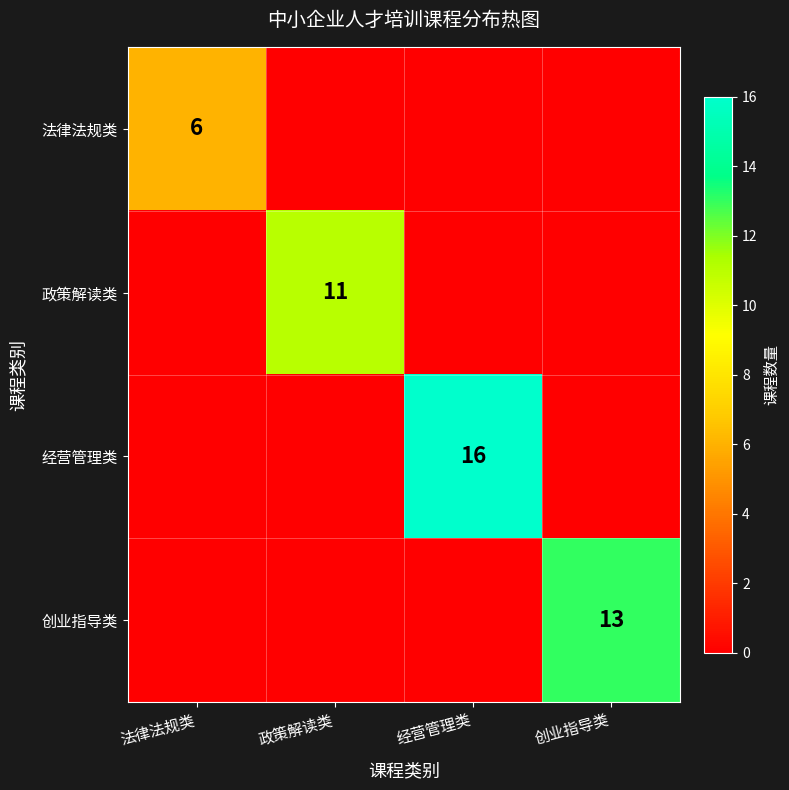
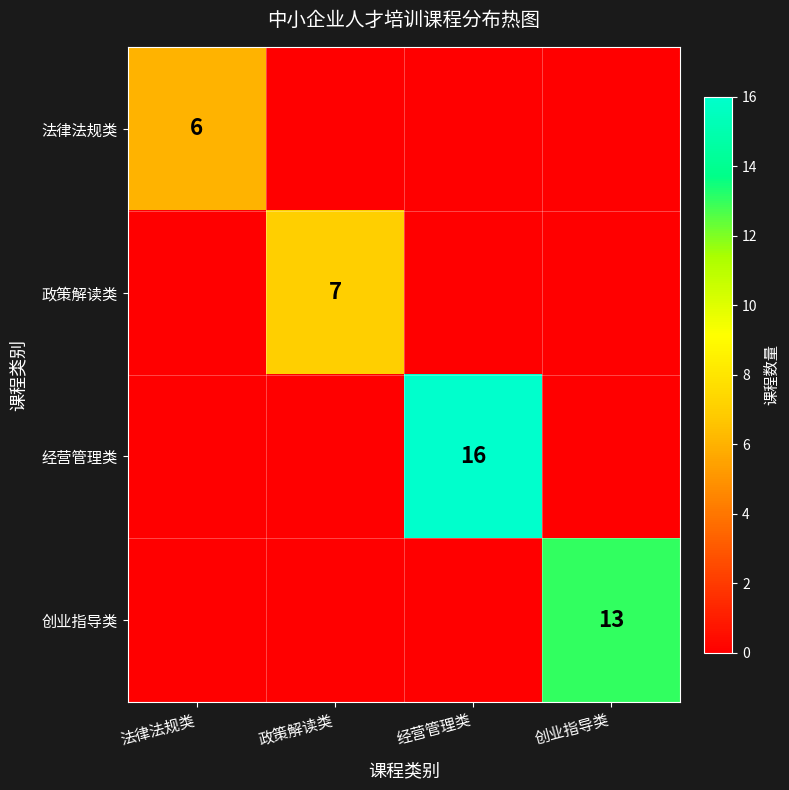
政策解读类, 政策解读类: 11 -> 7
